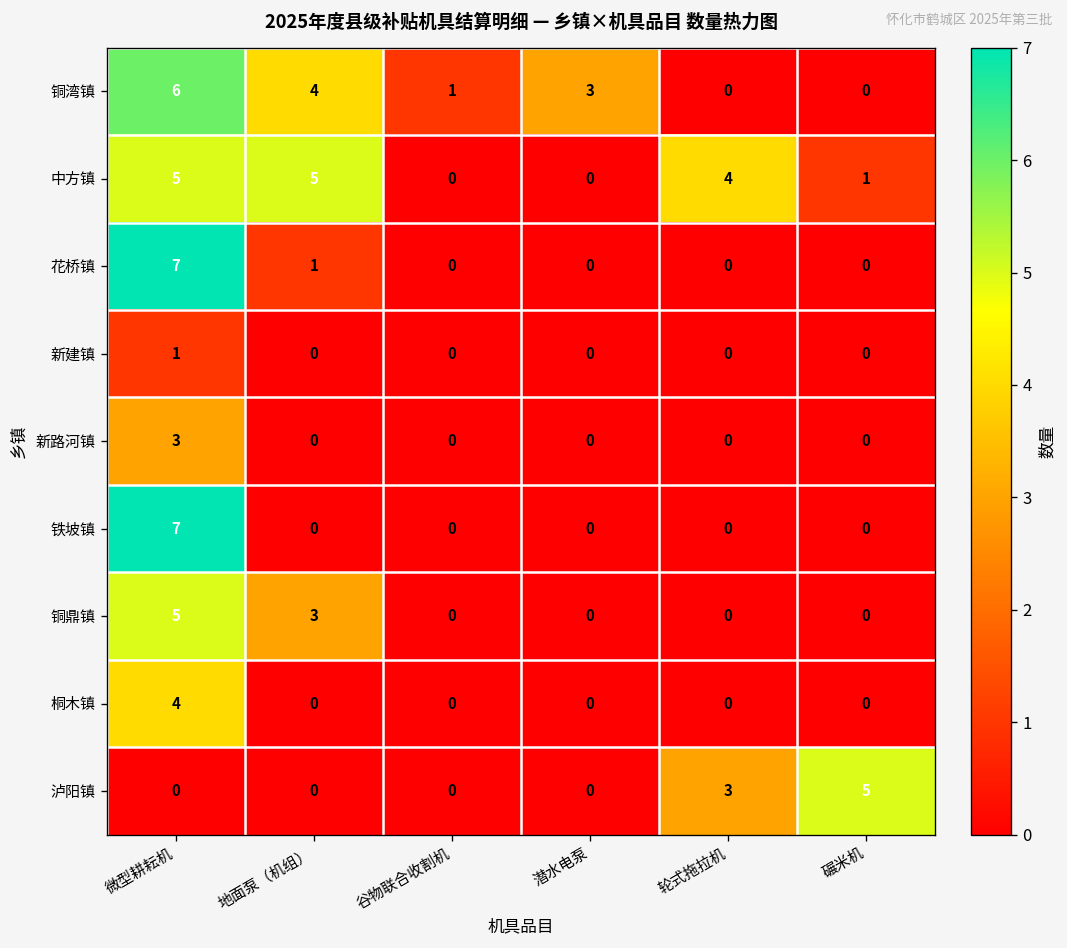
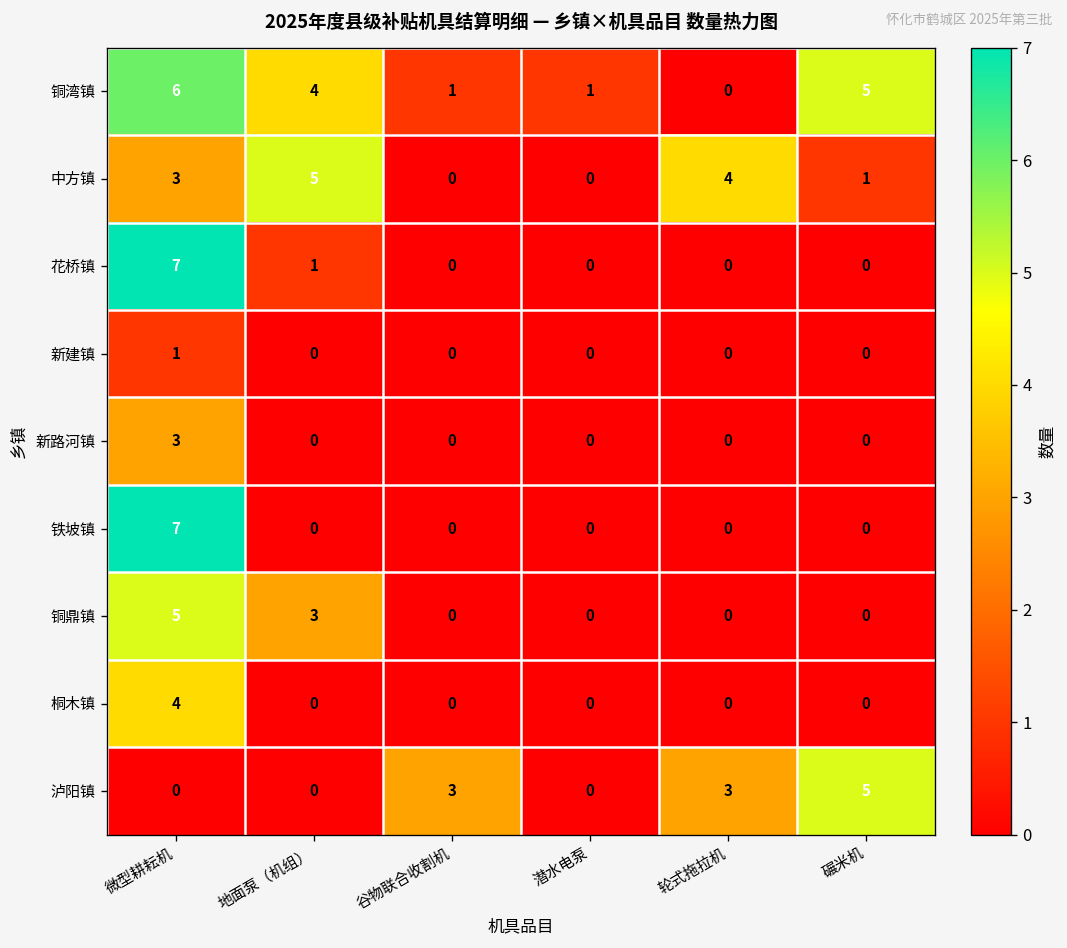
铜湾镇, 潜水电泵: 3 -> 1
铜湾镇, 碾米机: 0 -> 5
中方镇, 微型耕耘机: 5 -> 3
泸阳镇, 谷物联合收割机: 0 -> 3
